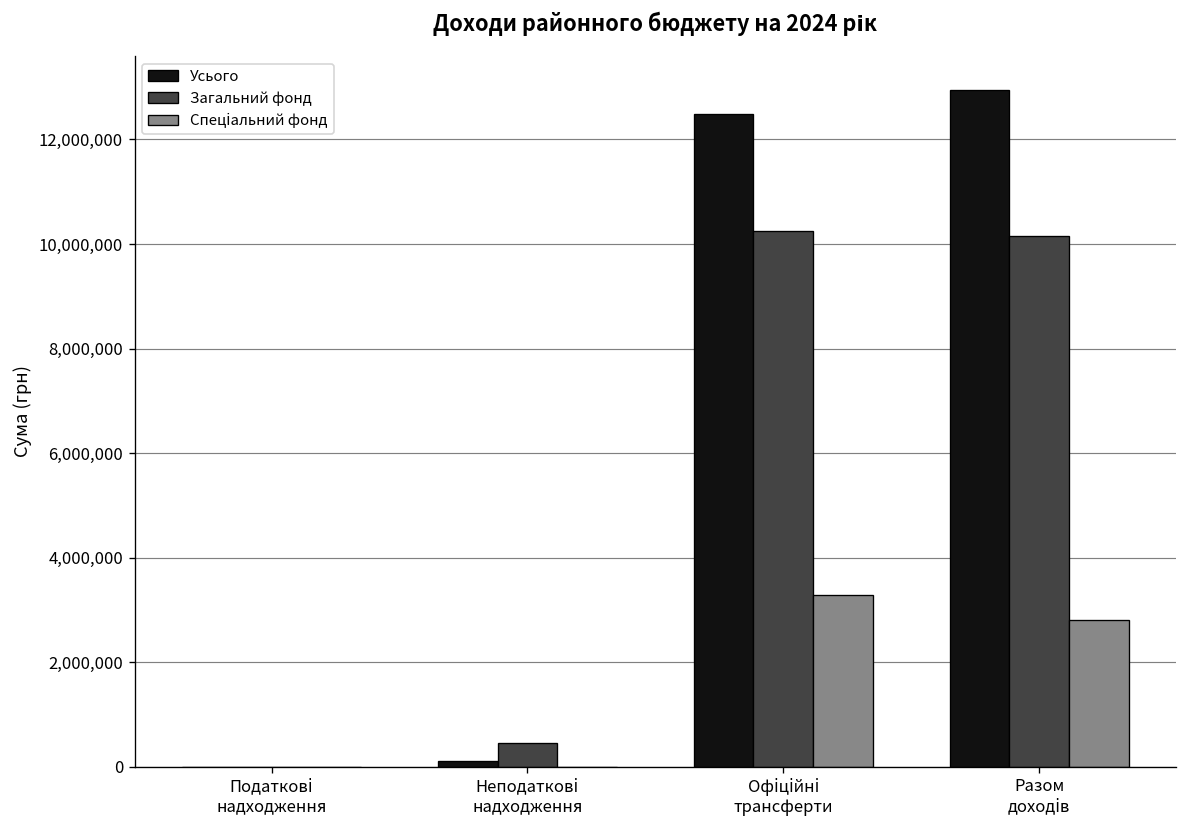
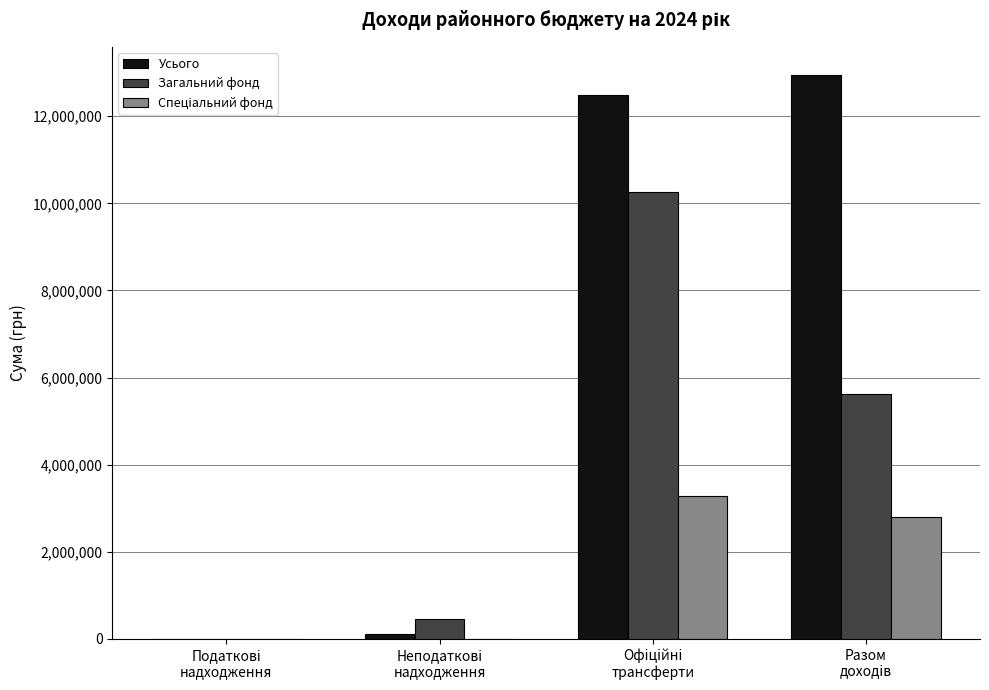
Загальний фонд, Разом доходів: 10,100,000 -> 5,600,000
